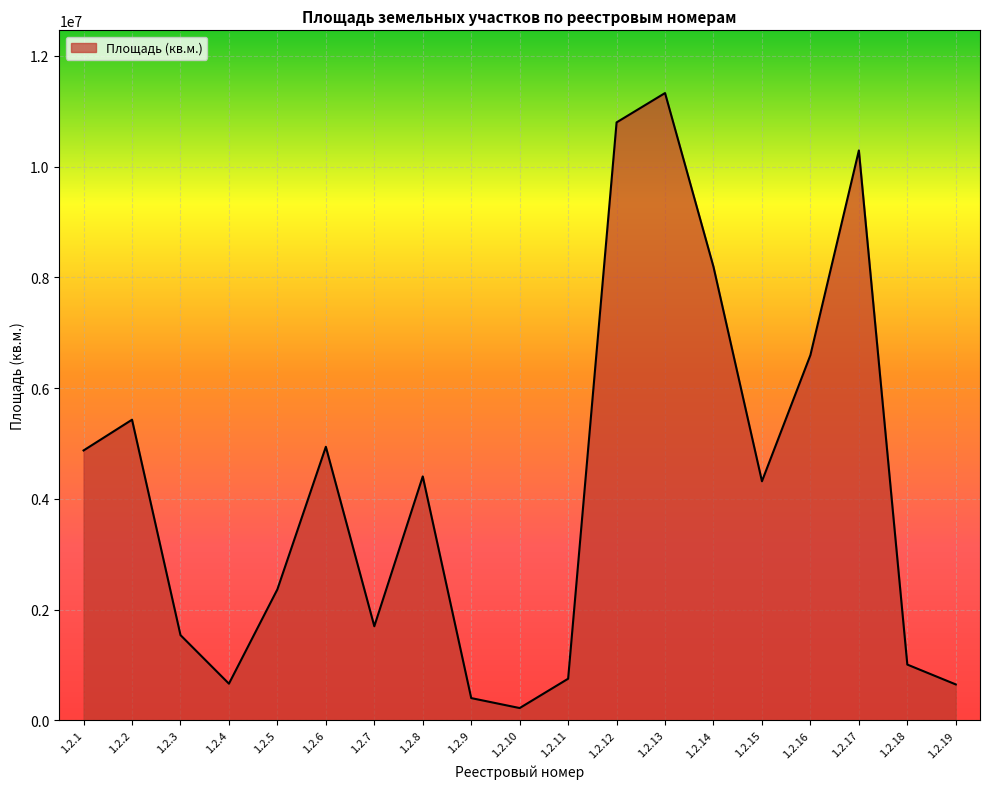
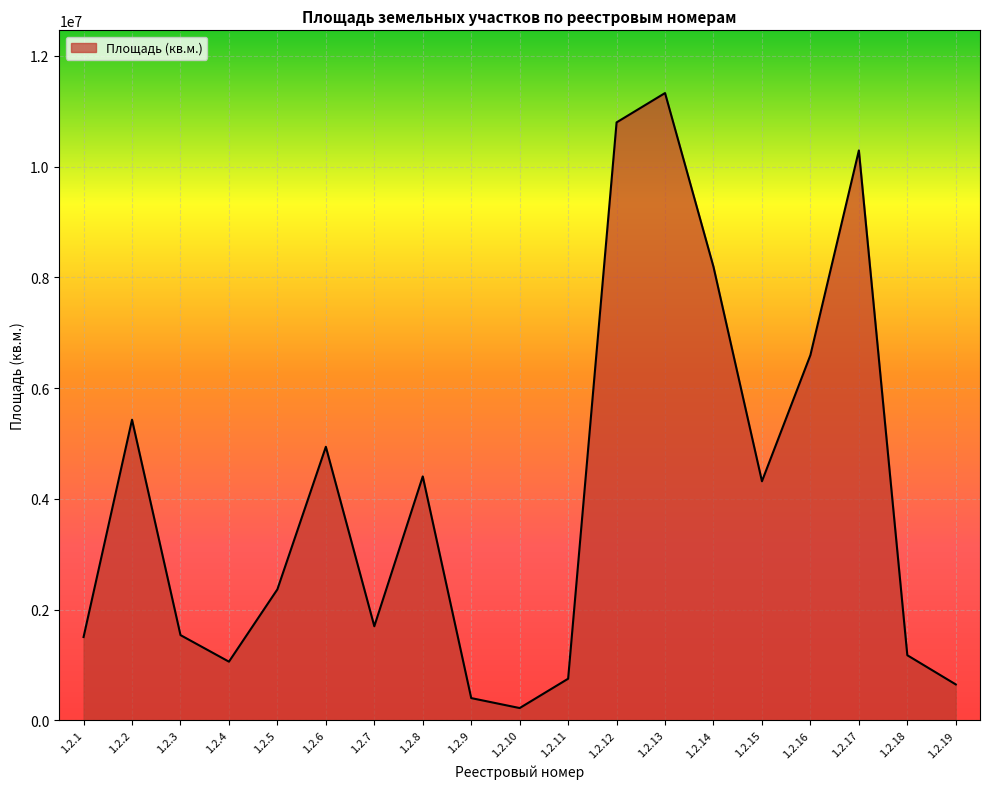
1.2.1: 4900000 -> 1500000
1.2.4: 700000 -> 1100000
1.2.18: 1000000 -> 1200000
